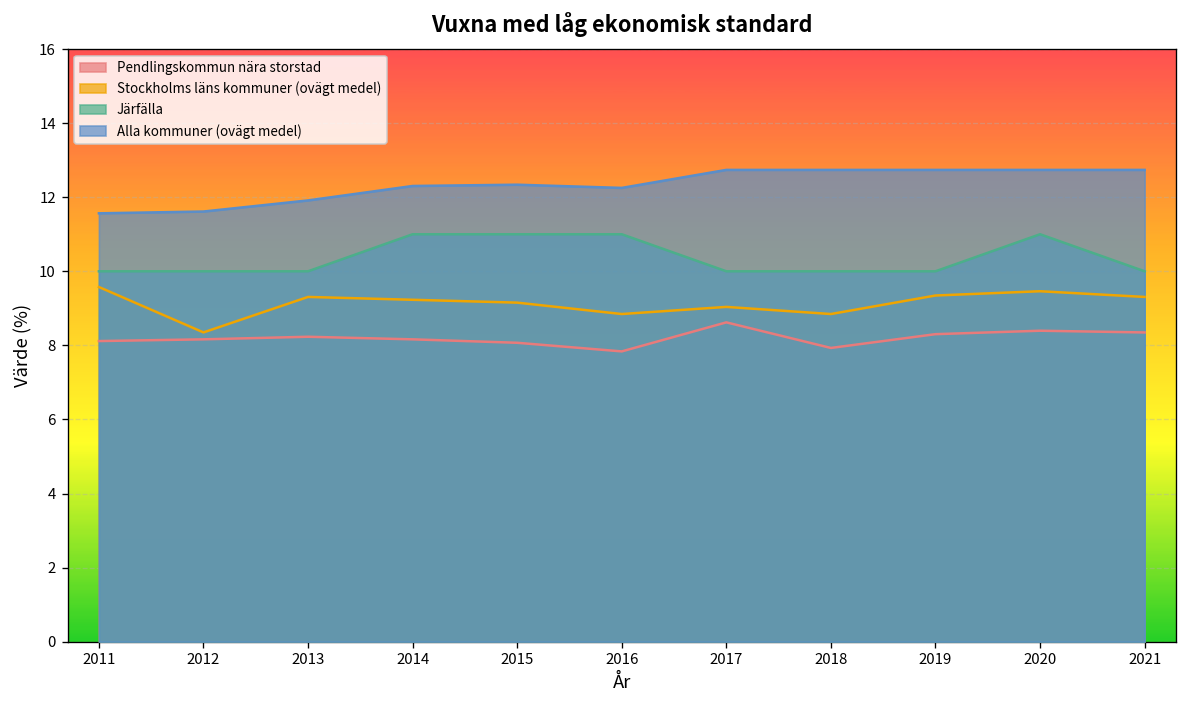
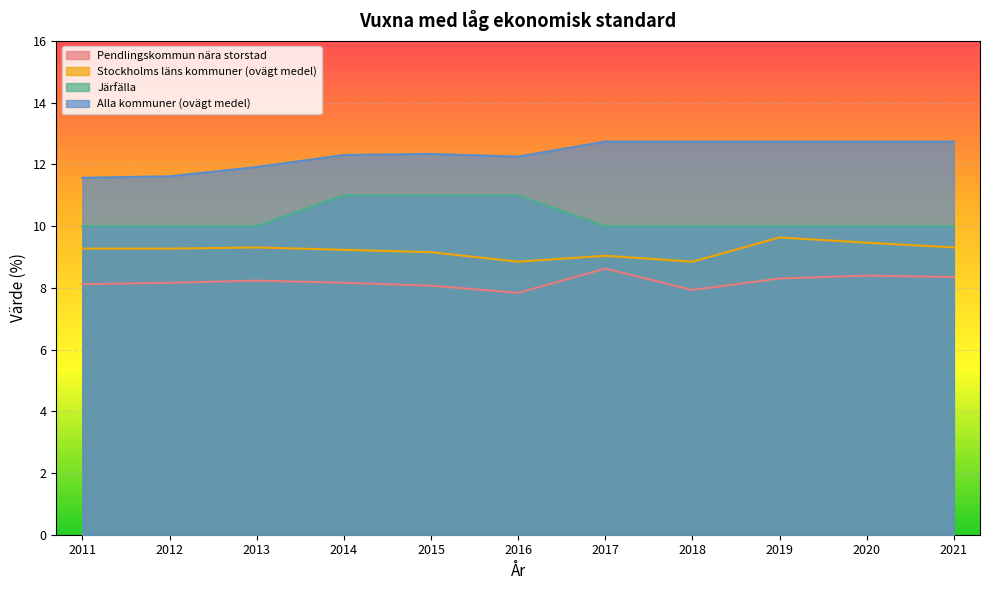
Stockholms läns kommuner (ovägt medel), 2011: 9.6 -> 9.3
Stockholms läns kommuner (ovägt medel), 2012: 8.3 -> 9.3
Stockholms läns kommuner (ovägt medel), 2019: 9.3 -> 9.6
Järfälla, 2020: 11 -> 10
